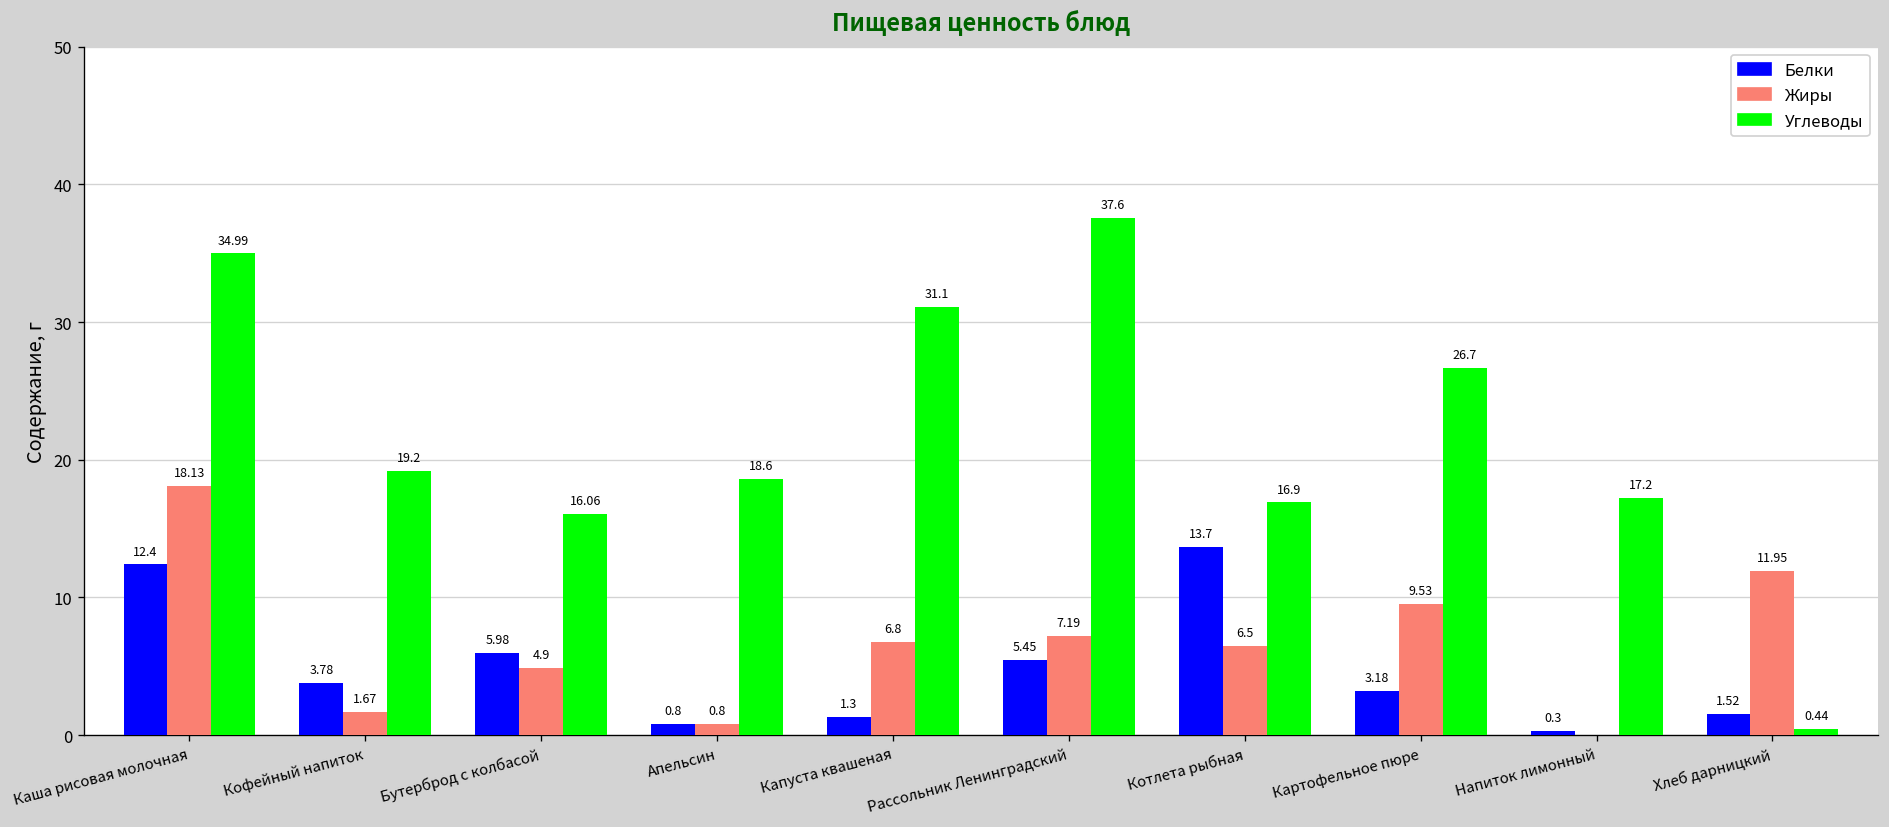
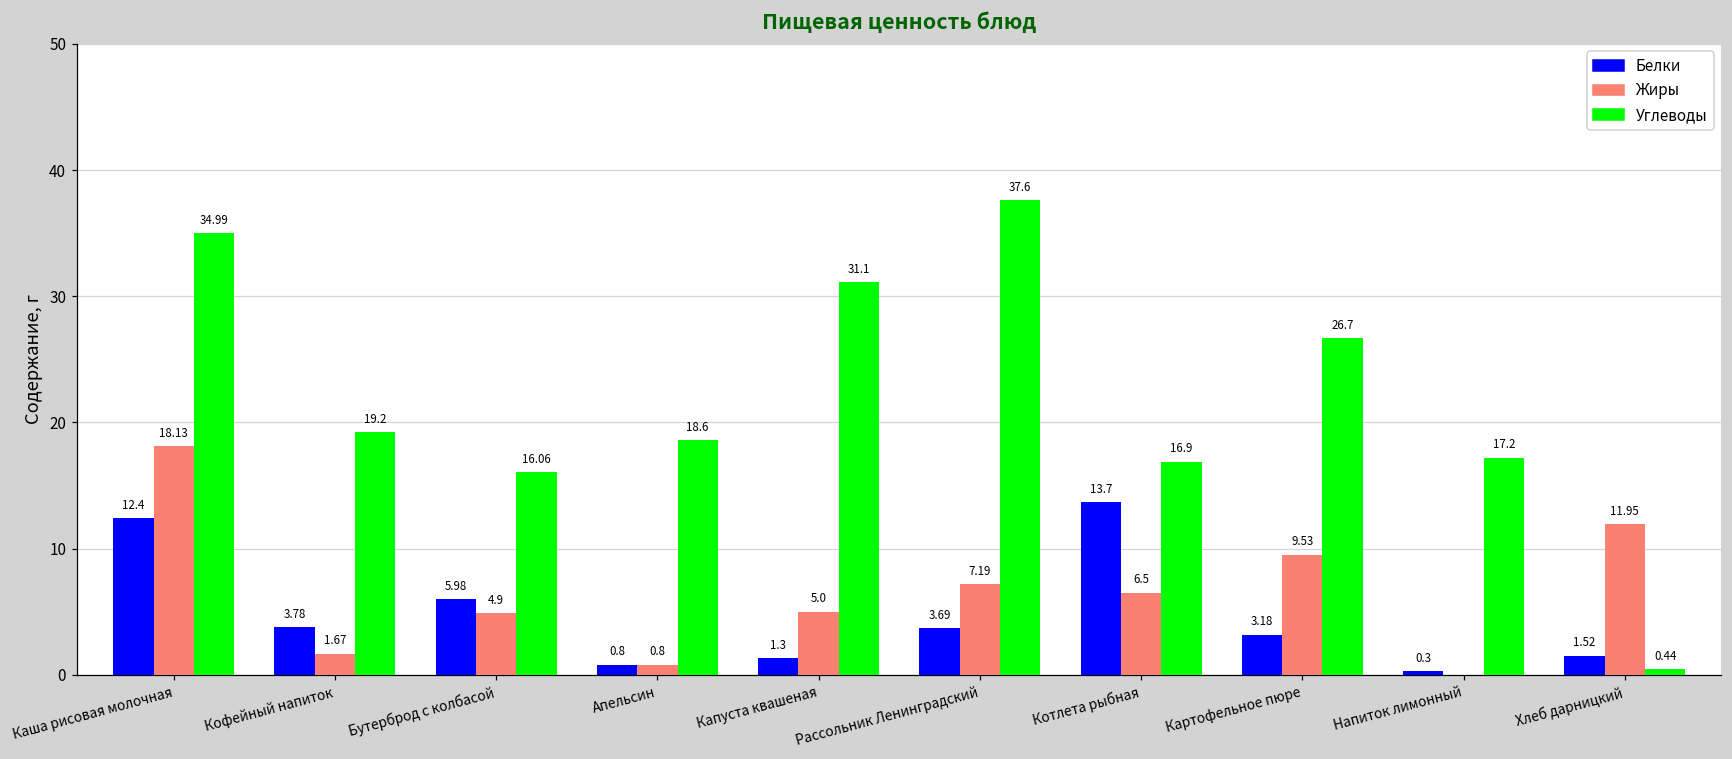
Жиры, Капуста квашеная: 6.8 -> 5.0
Белки, Рассольник Ленинградский: 5.45 -> 3.69
